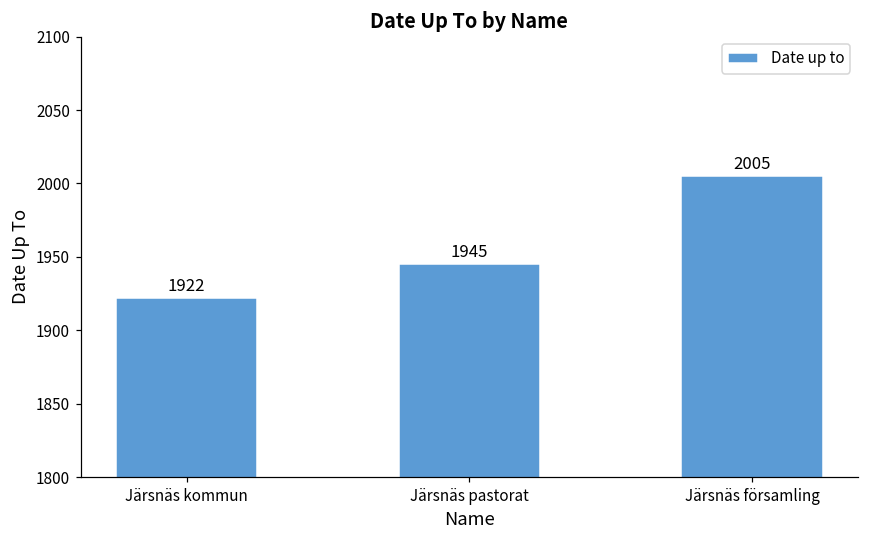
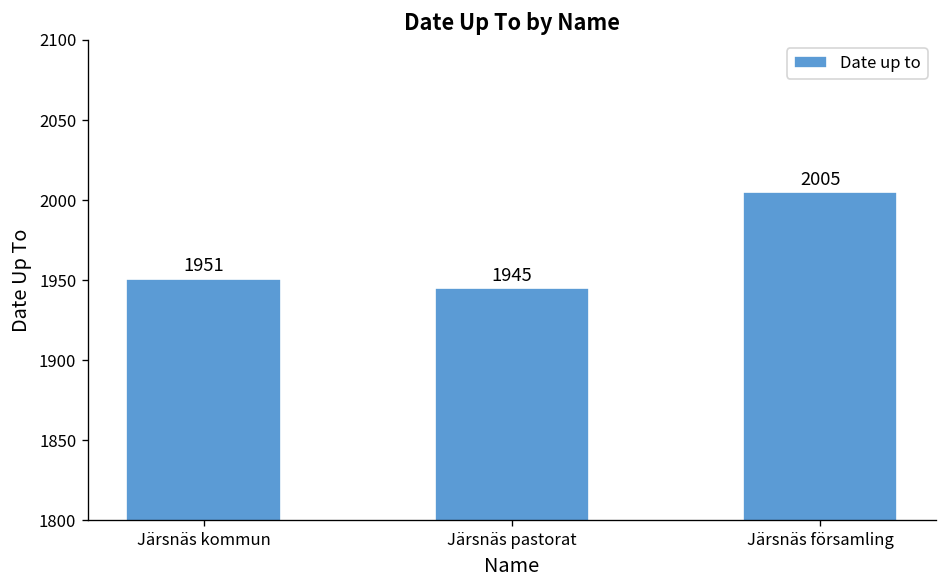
Järsnäs kommun: 1922 -> 1951
